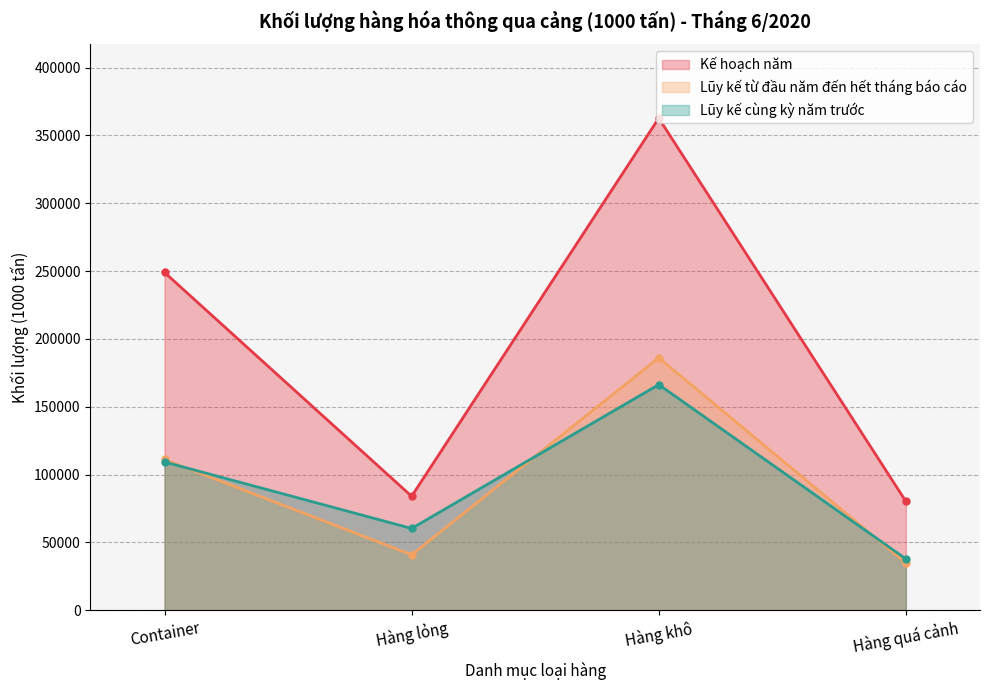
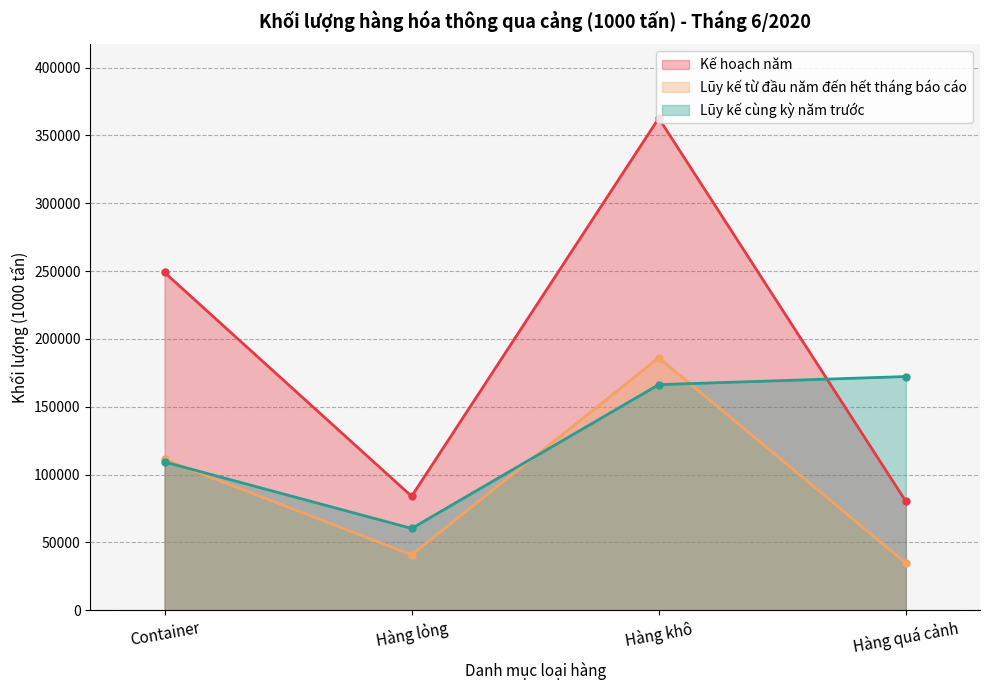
Lũy kế cùng kỳ năm trước, Hàng quá cảnh: 38000 -> 172000
